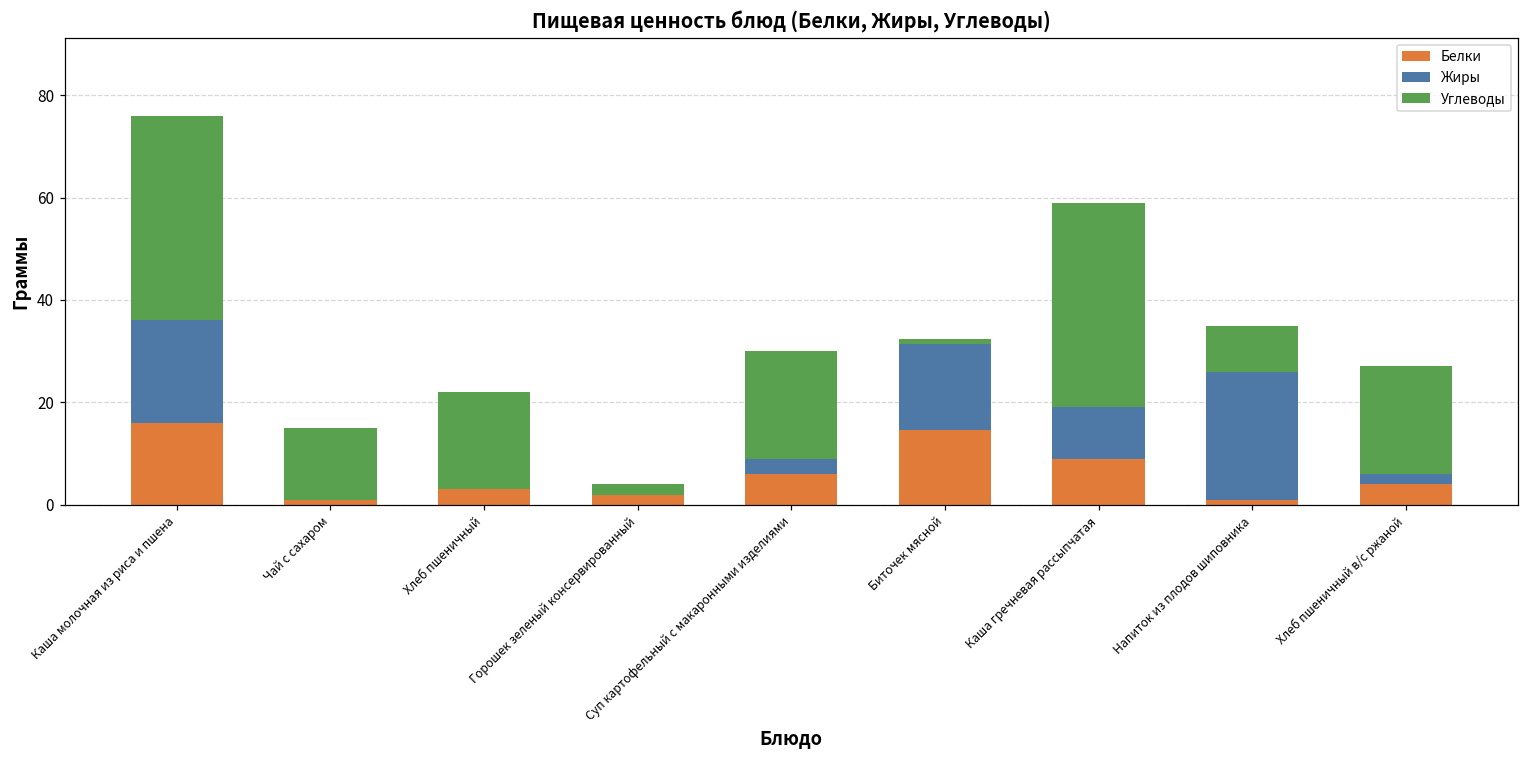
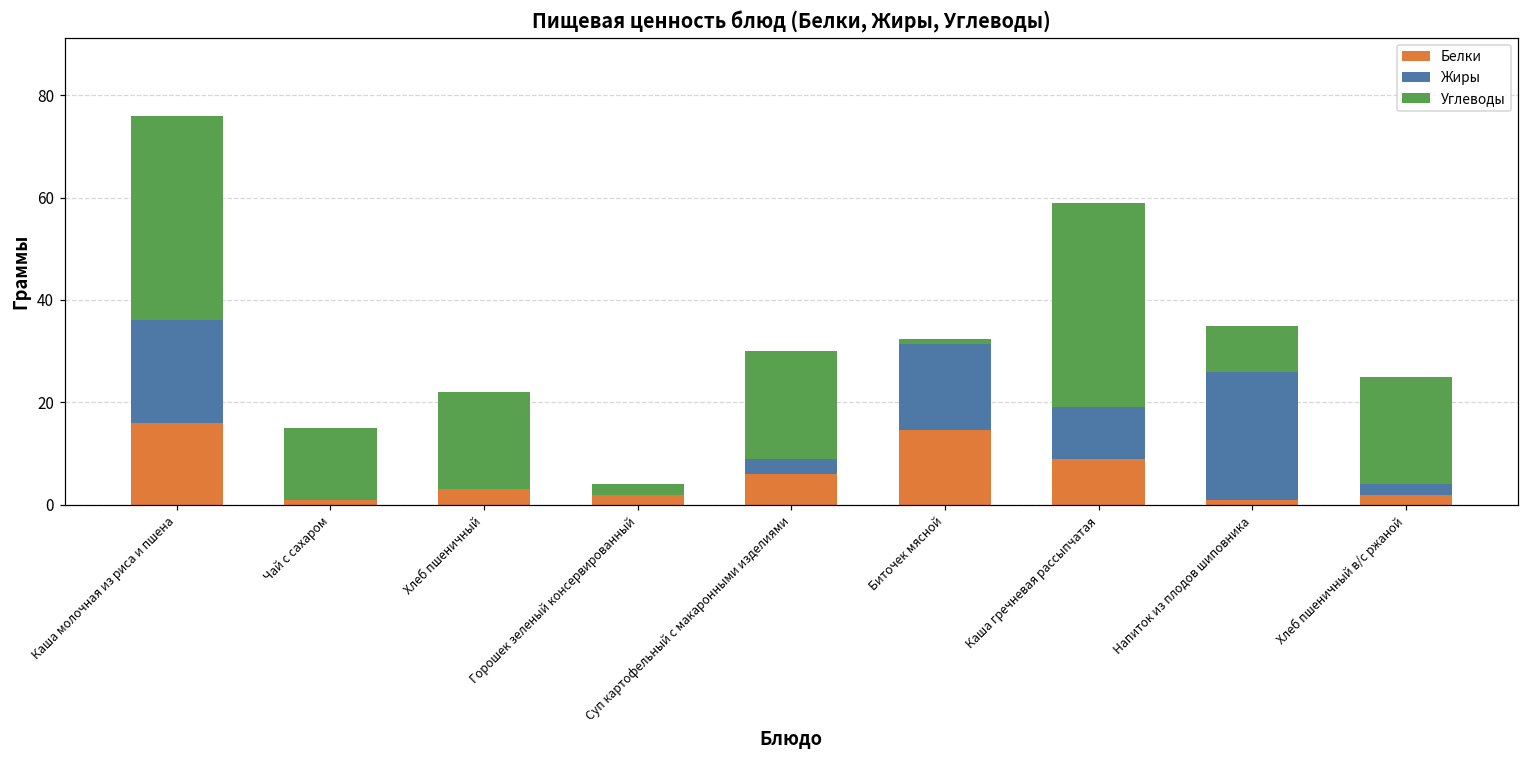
Белки, Хлеб пшеничный в/с ржаной: 4 -> 2
